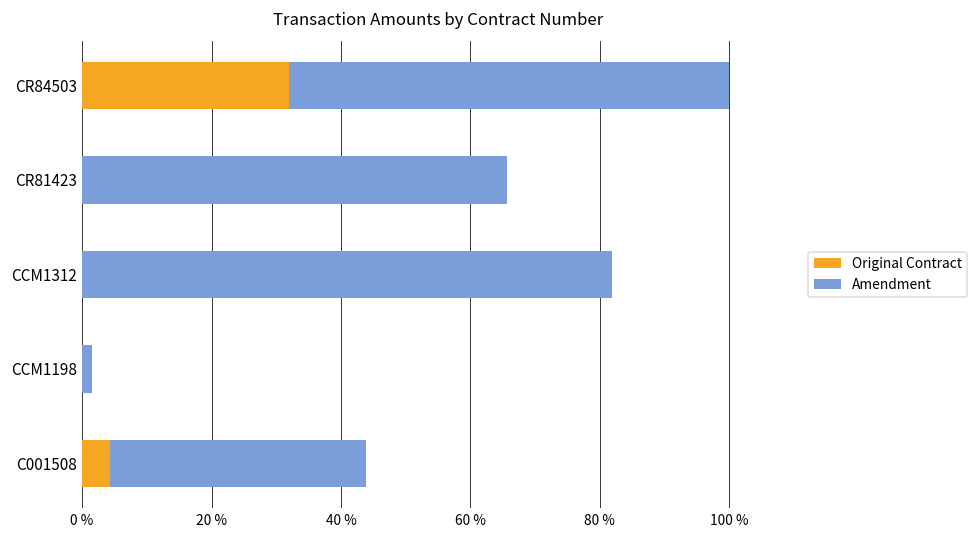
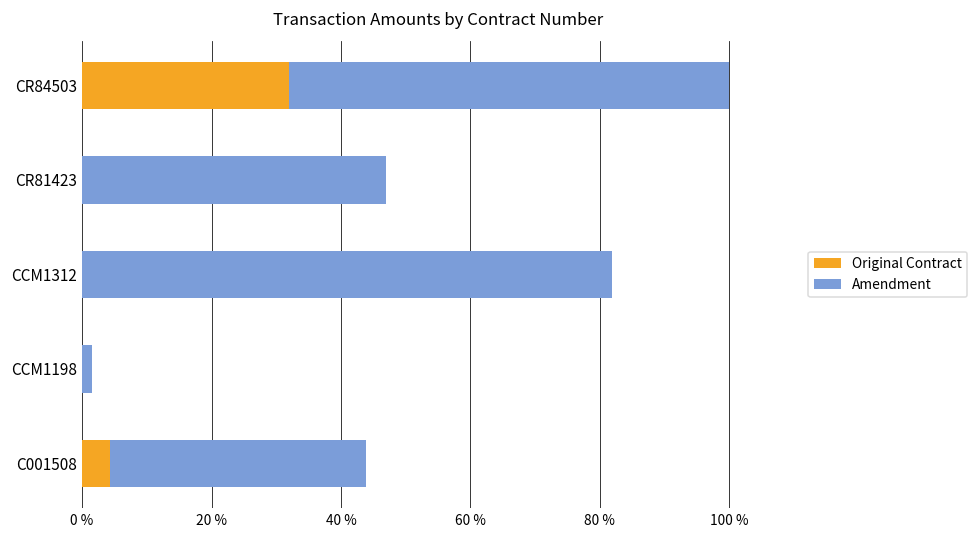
Amendment, CR81423: 66 % -> 47 %
